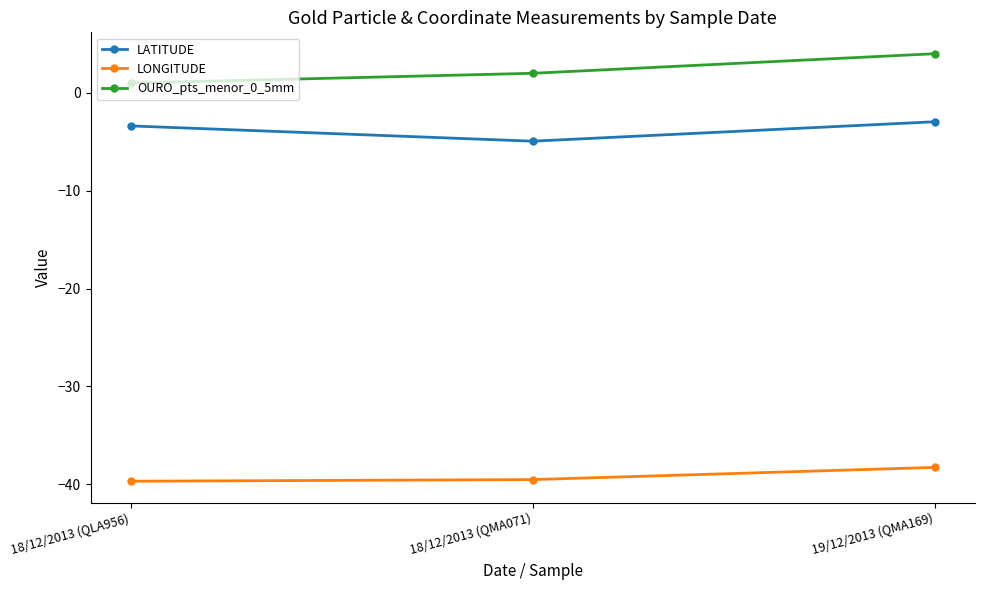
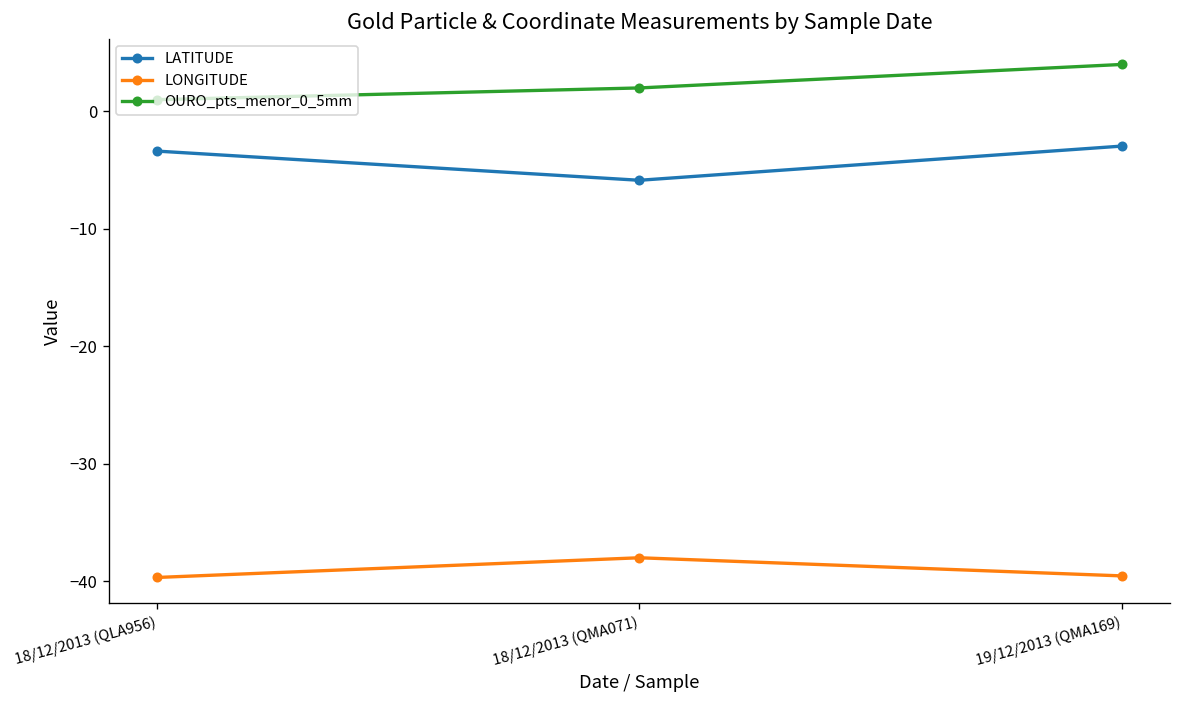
LATITUDE, 18/12/2013 (QMA071): -5 -> -6
LONGITUDE, 18/12/2013 (QMA071): -40 -> -38
LONGITUDE, 19/12/2013 (QMA169): -38 -> -40
